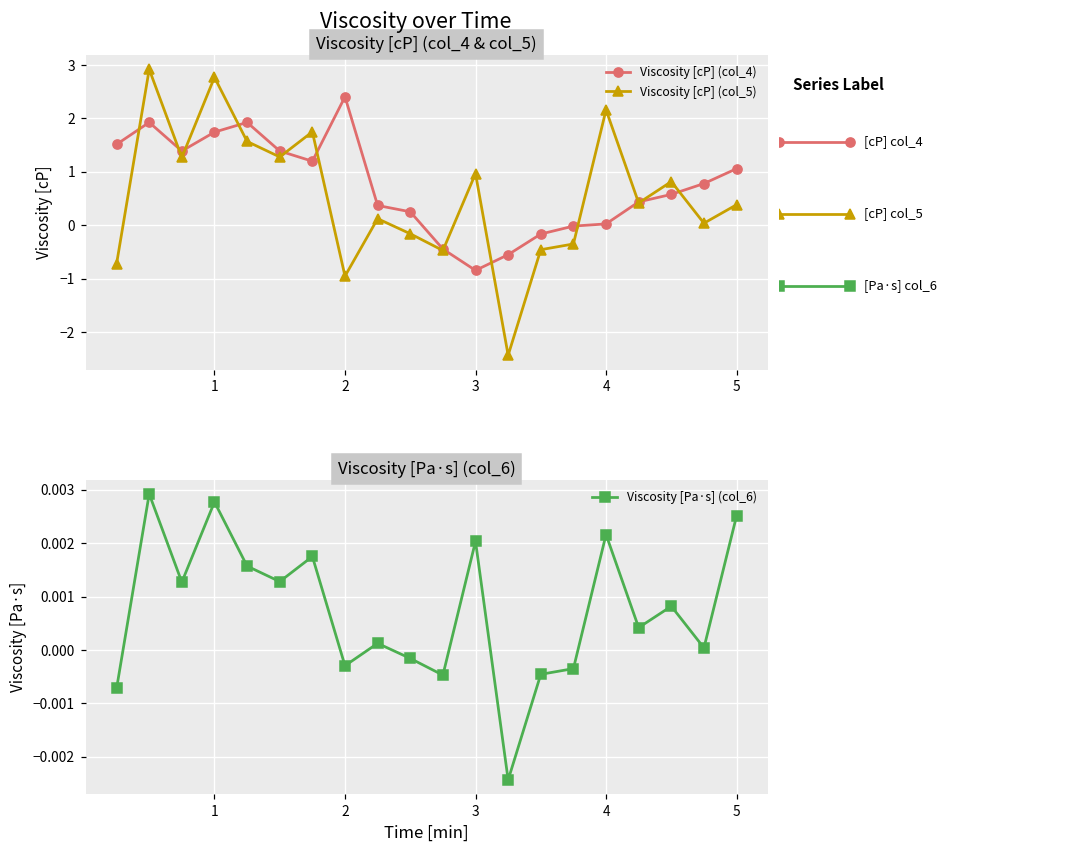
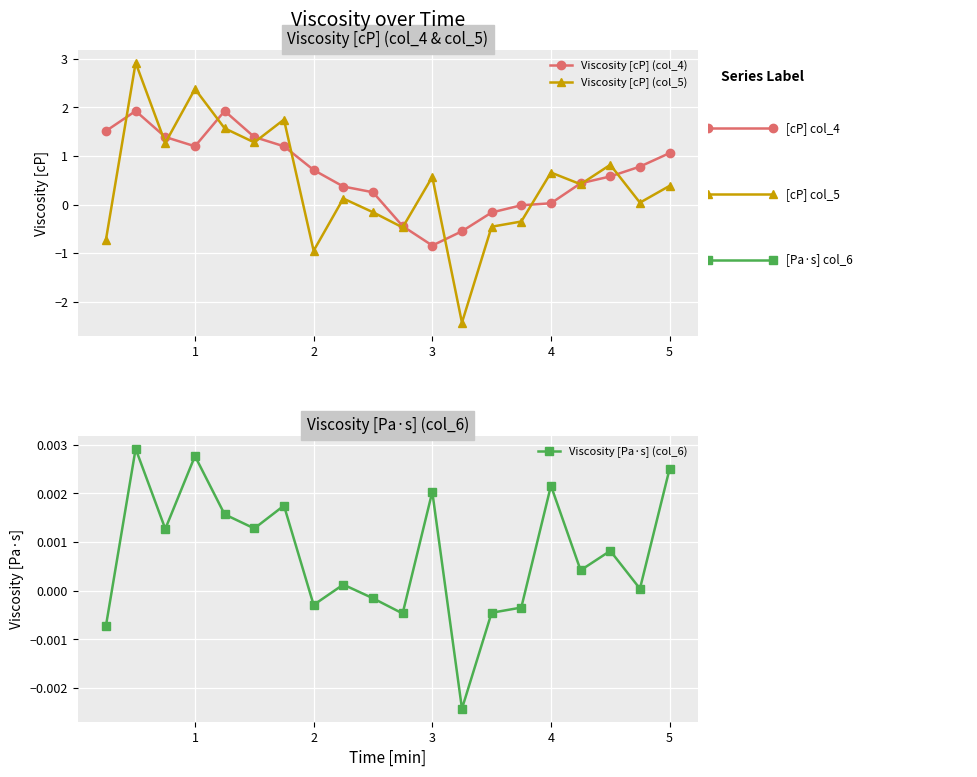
Viscosity [cP] (col_4 & col_5), Viscosity [cP] (col_4), 1: 1.7 -> 1.2
Viscosity [cP] (col_4 & col_5), Viscosity [cP] (col_5), 1: 2.8 -> 2.4
Viscosity [cP] (col_4 & col_5), Viscosity [cP] (col_4), 2: 2.4 -> 0.7
Viscosity [cP] (col_4 & col_5), Viscosity [cP] (col_5), 3: 1.0 -> 0.6
Viscosity [cP] (col_4 & col_5), Viscosity [cP] (col_5), 4: 2.2 -> 0.7
